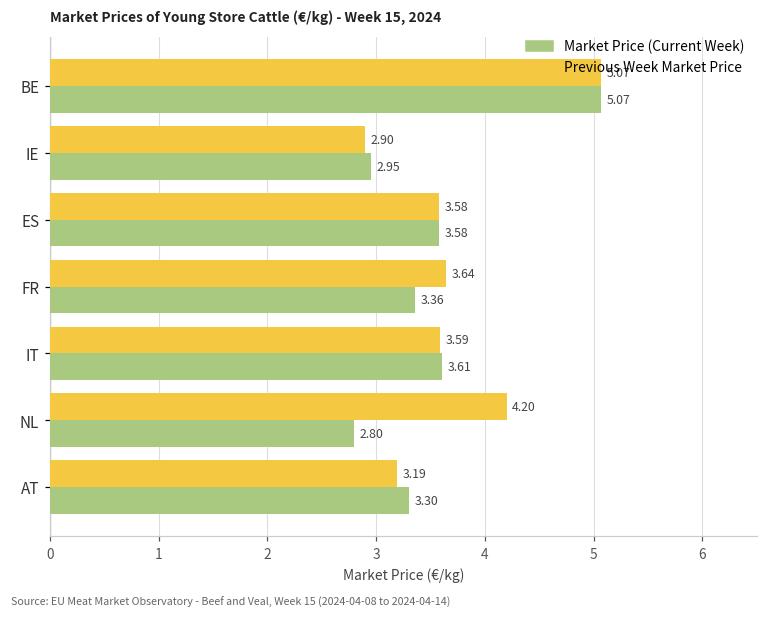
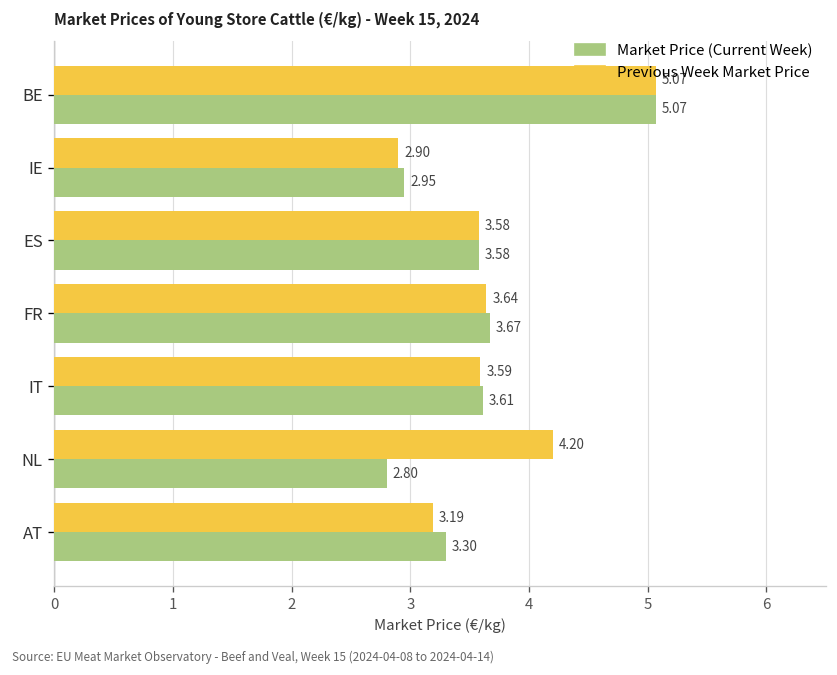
Market Price (Current Week), FR: 3.36 -> 3.67
